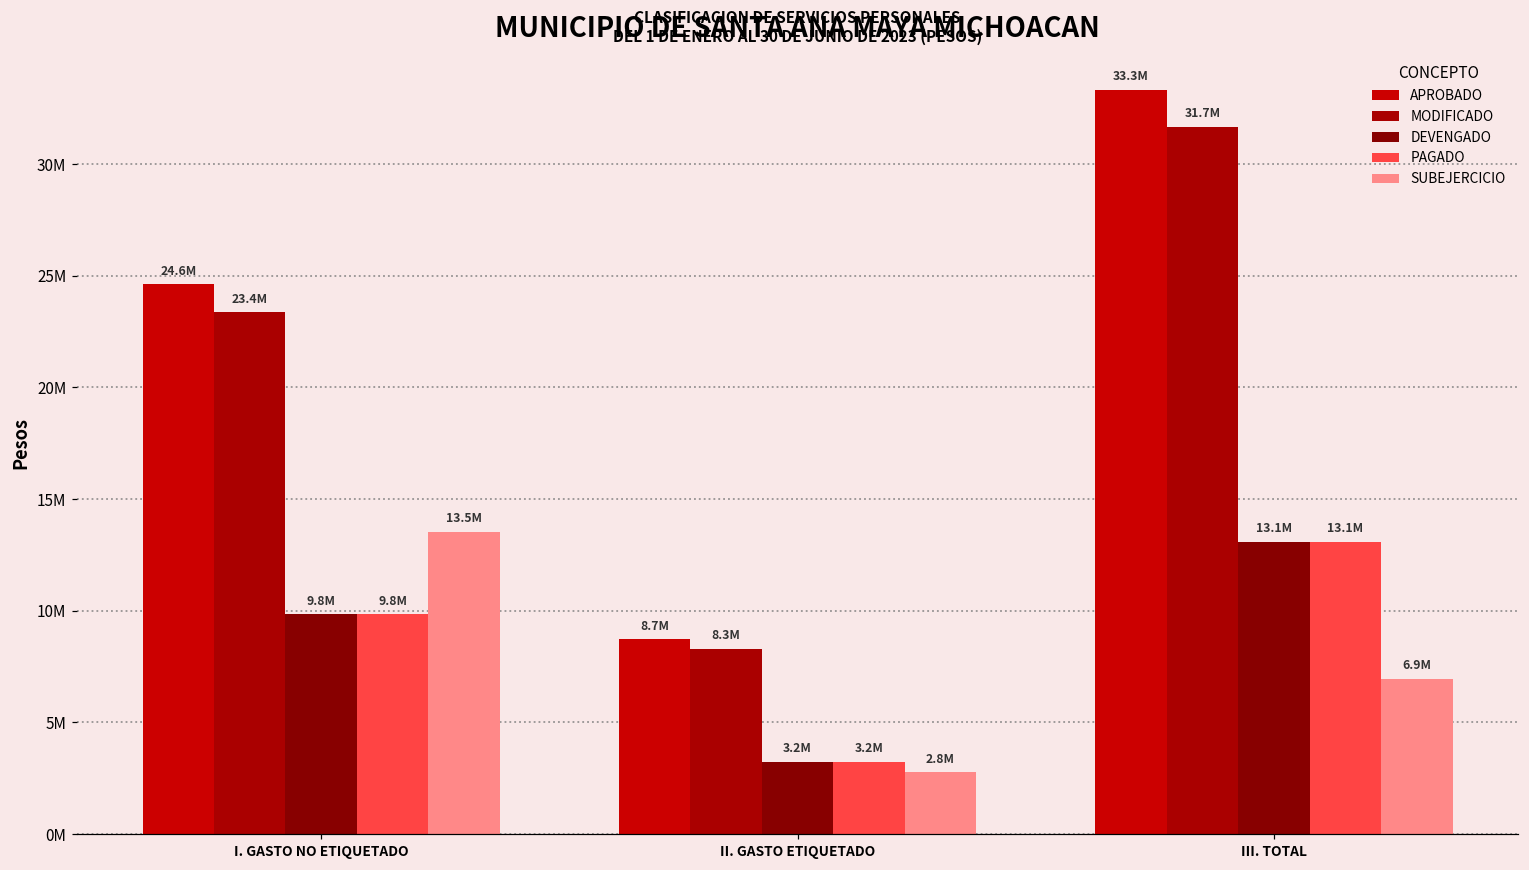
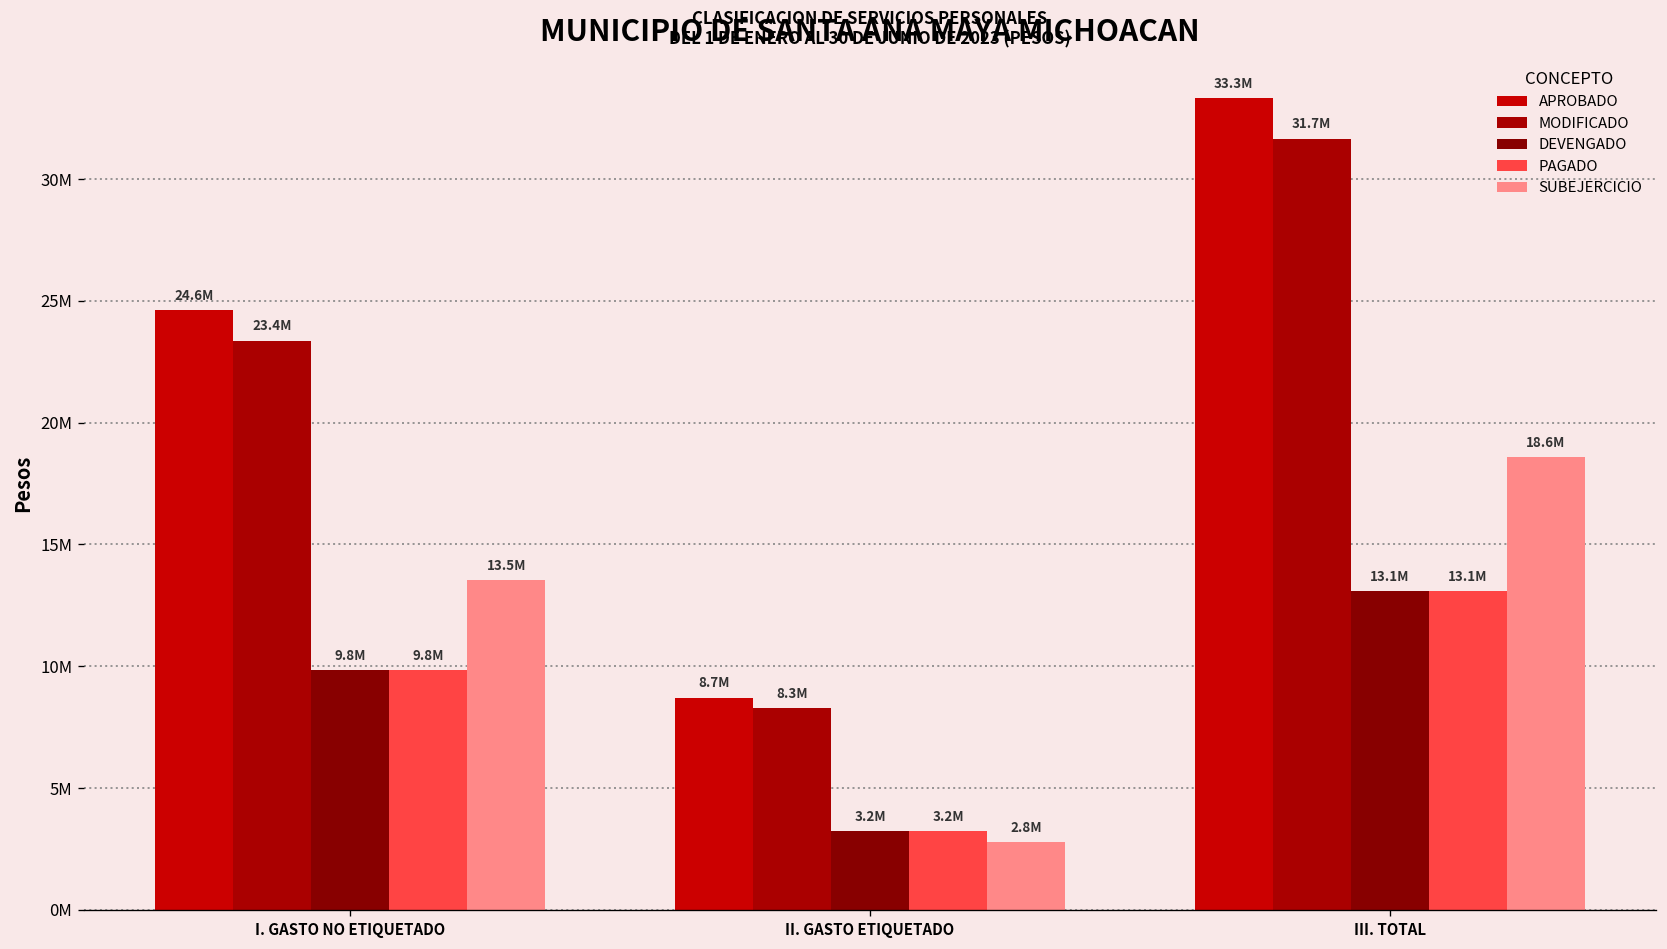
SUBEJERCICIO, III. TOTAL: 6.9M -> 18.6M
